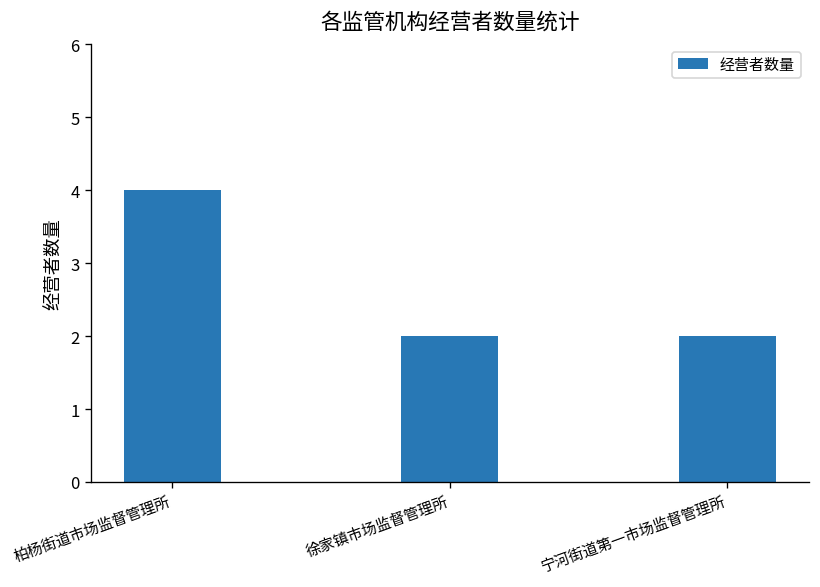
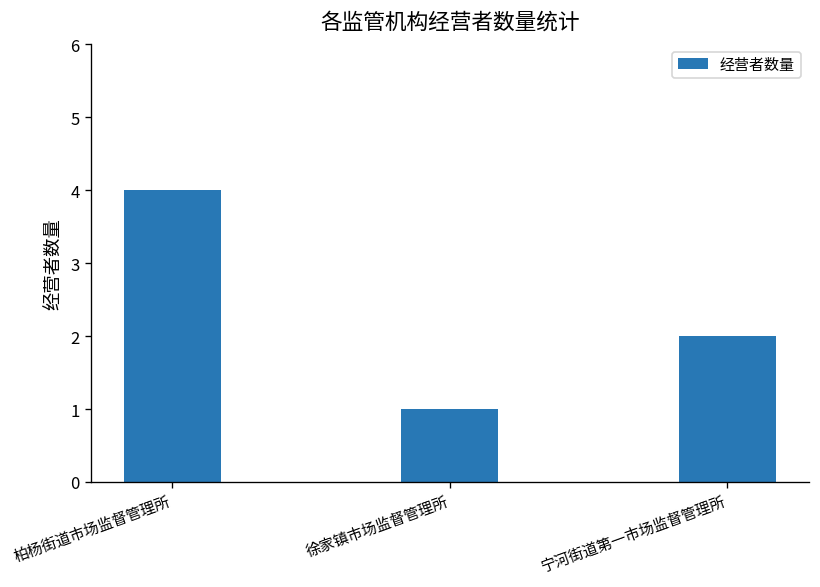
徐家镇市场监督管理所: 2 -> 1
